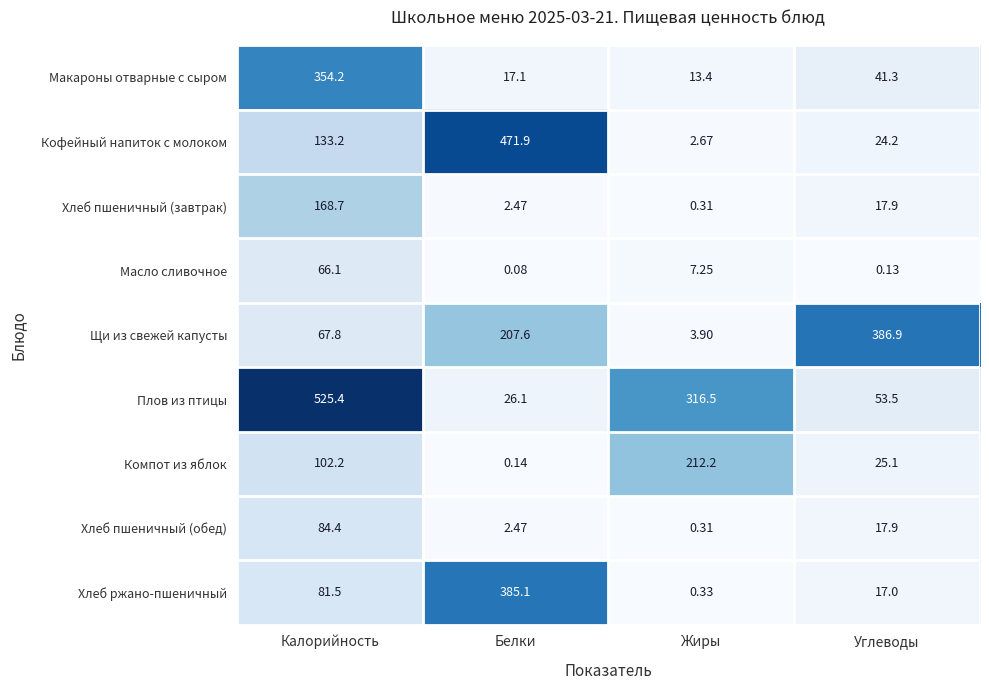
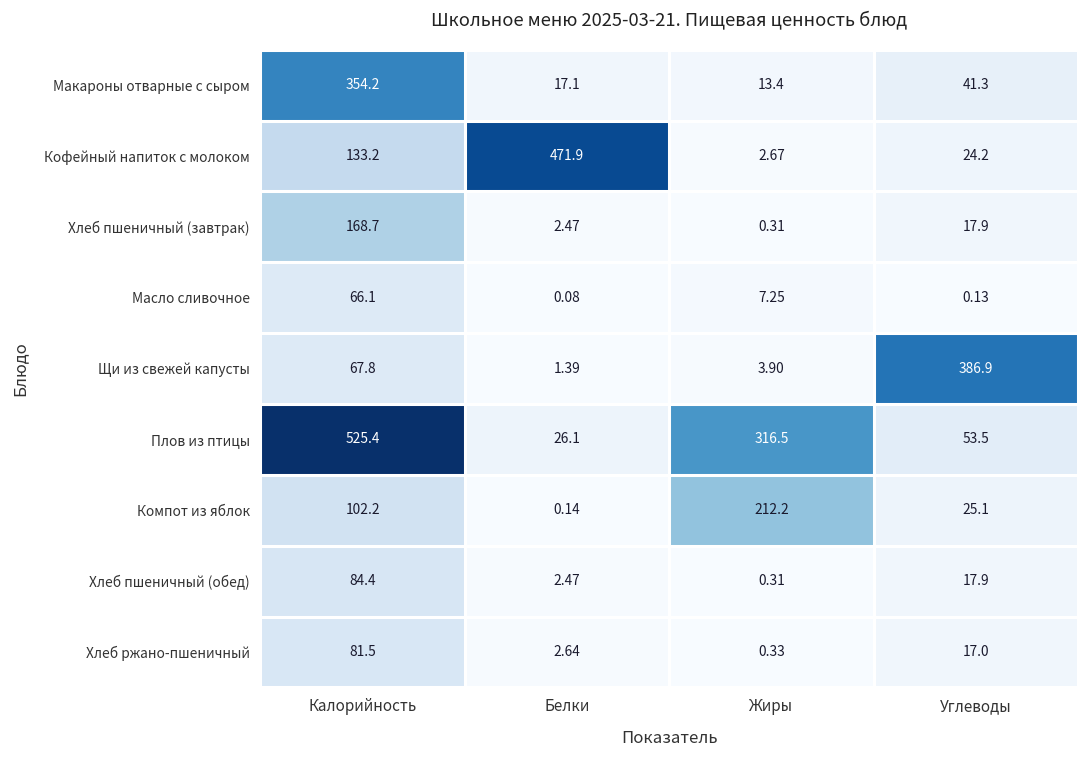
Щи из свежей капусты, Белки: 207.6 -> 1.39
Хлеб ржано-пшеничный, Белки: 385.1 -> 2.64
